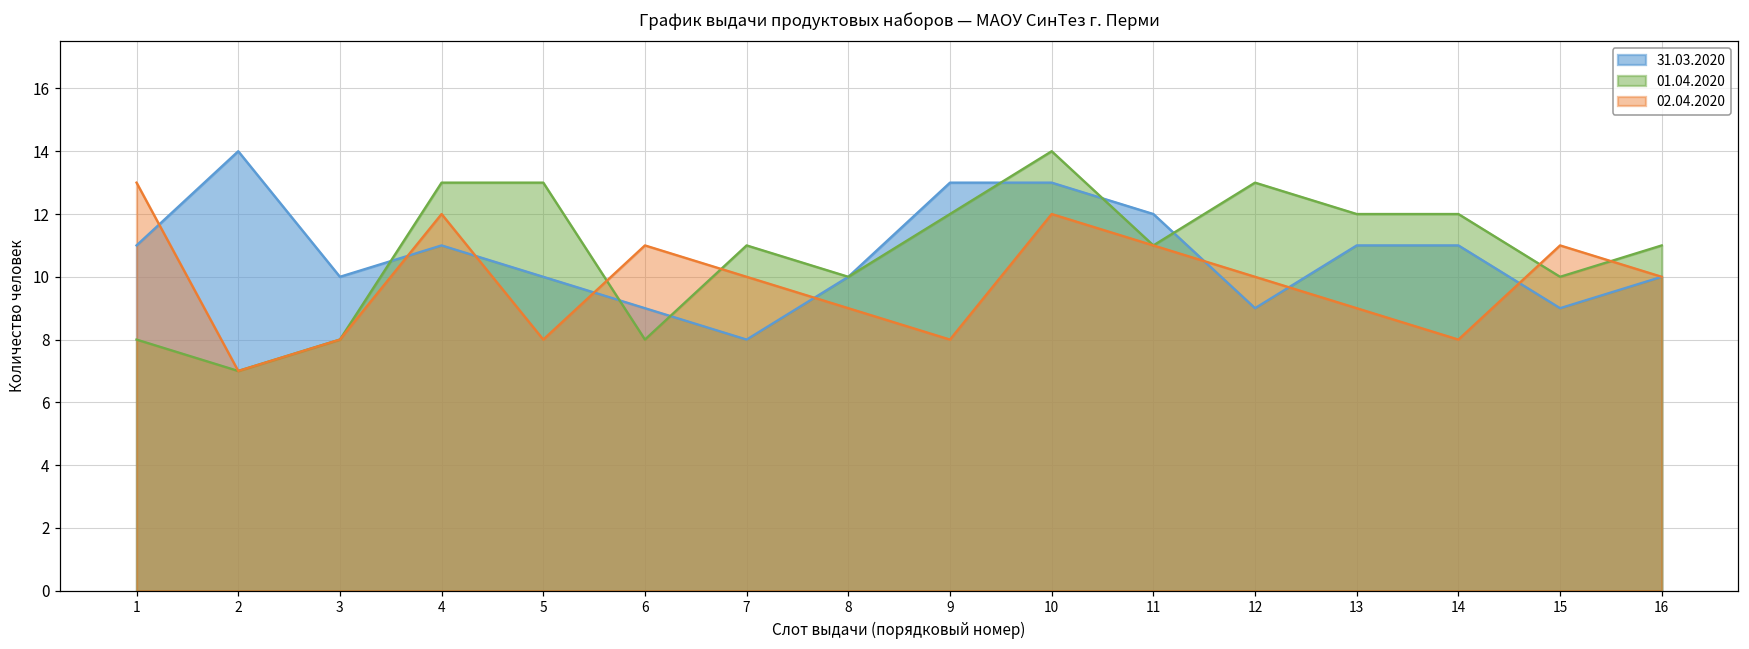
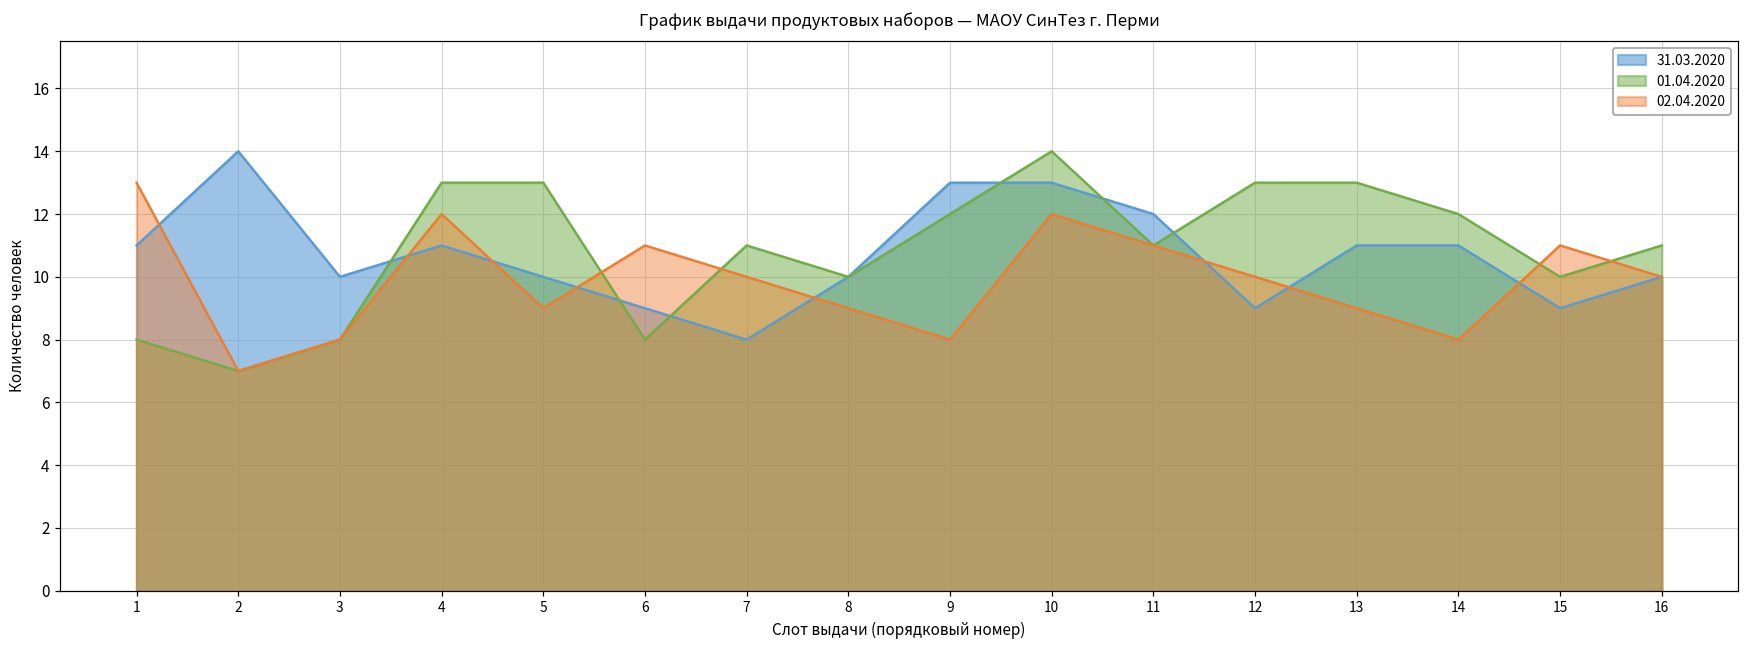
02.04.2020, 5: 8 -> 9
01.04.2020, 13: 12 -> 13
